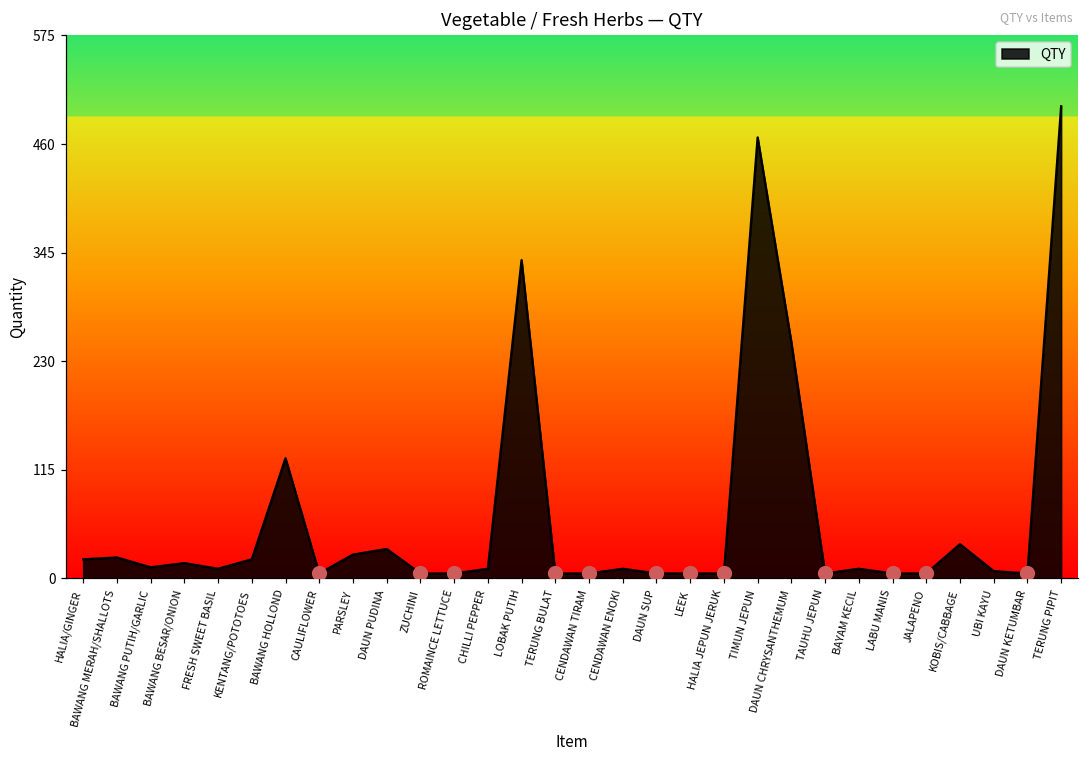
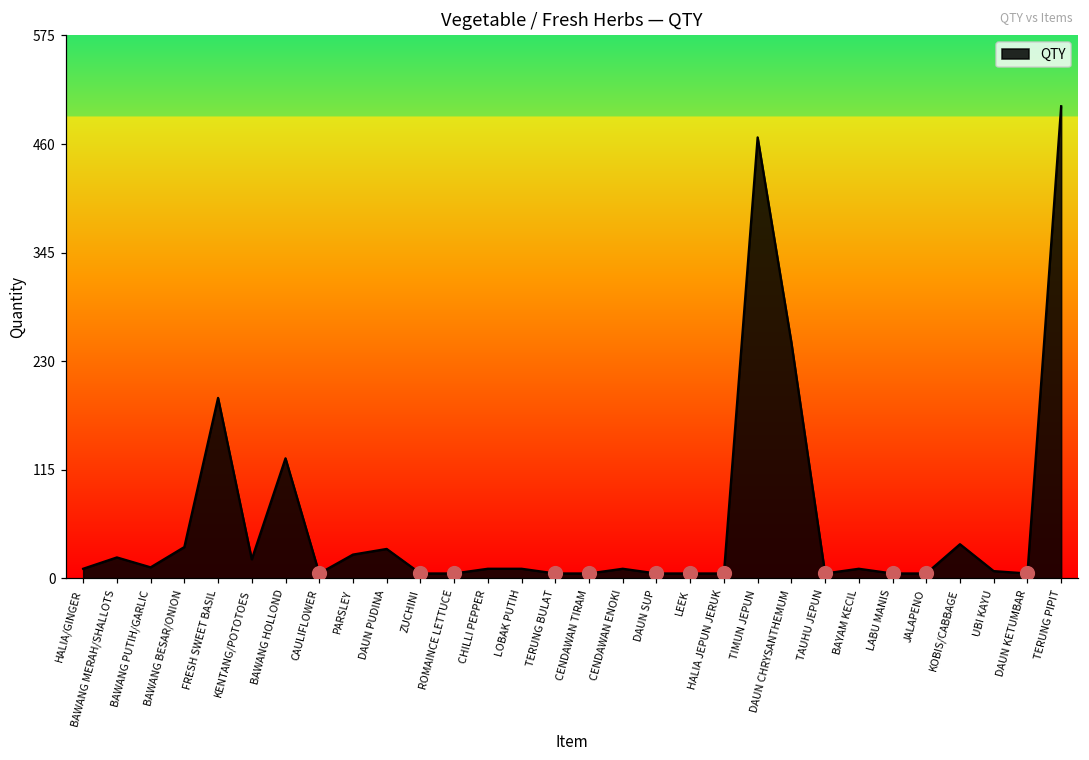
QTY, HALIA/GINGER: 20 -> 10
QTY, BAWANG BESAR/ONION: 20 -> 30
QTY, FRESH SWEET BASIL: 10 -> 190
QTY, LOBAK PUTIH: 340 -> 10
